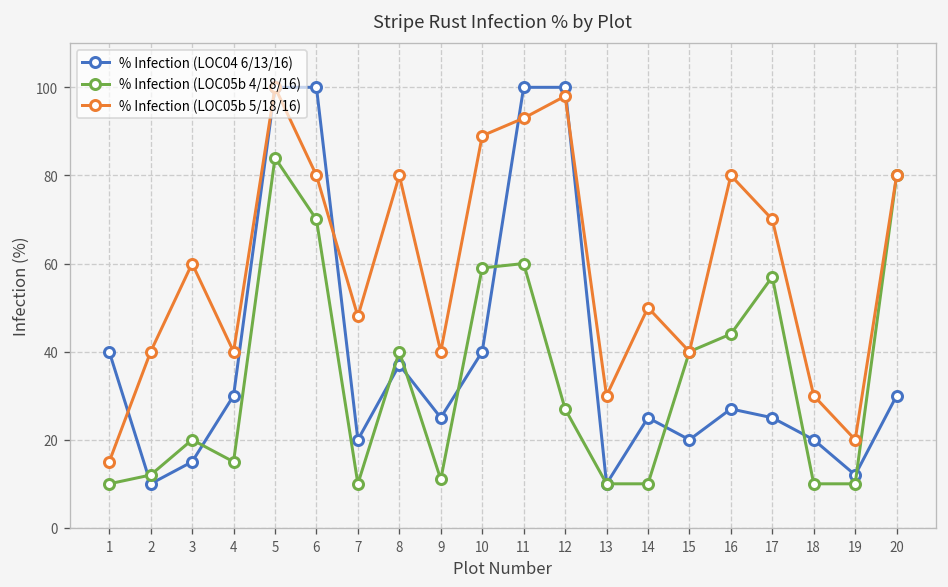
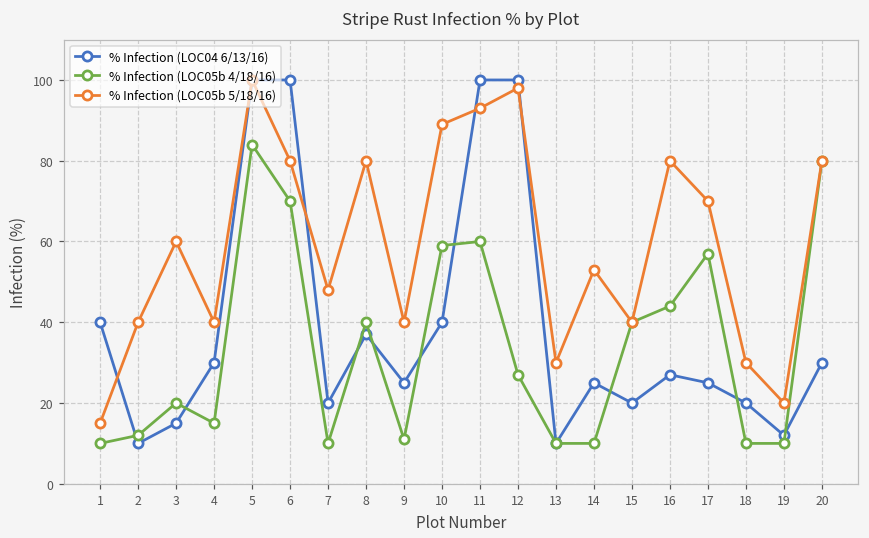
% Infection (LOC05b 5/18/16), 14: 50 -> 53
